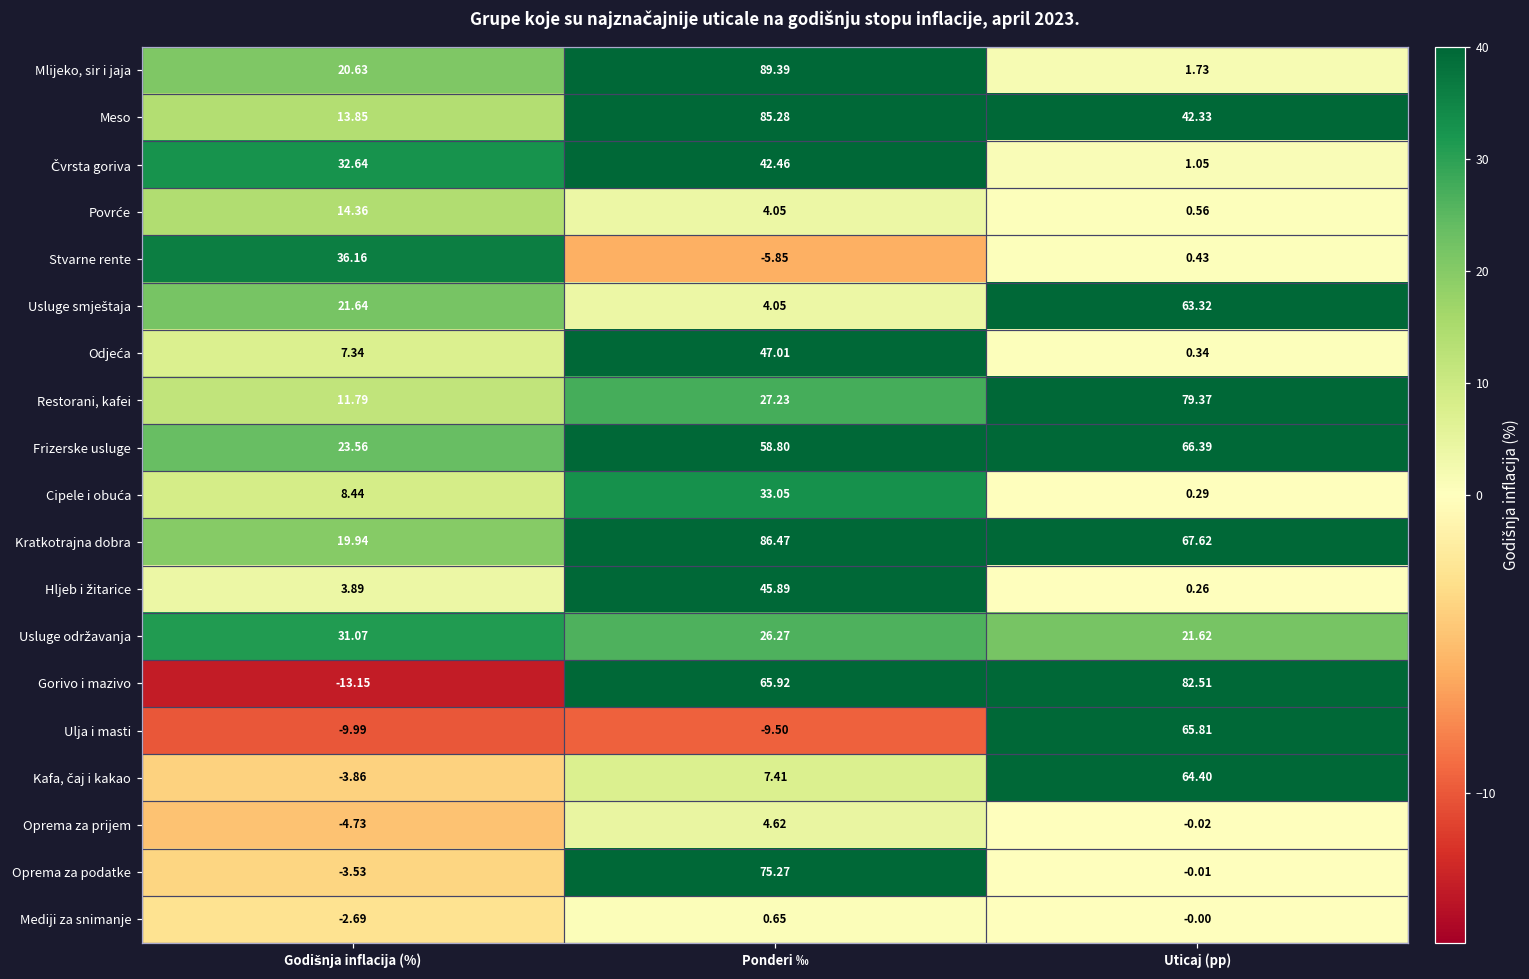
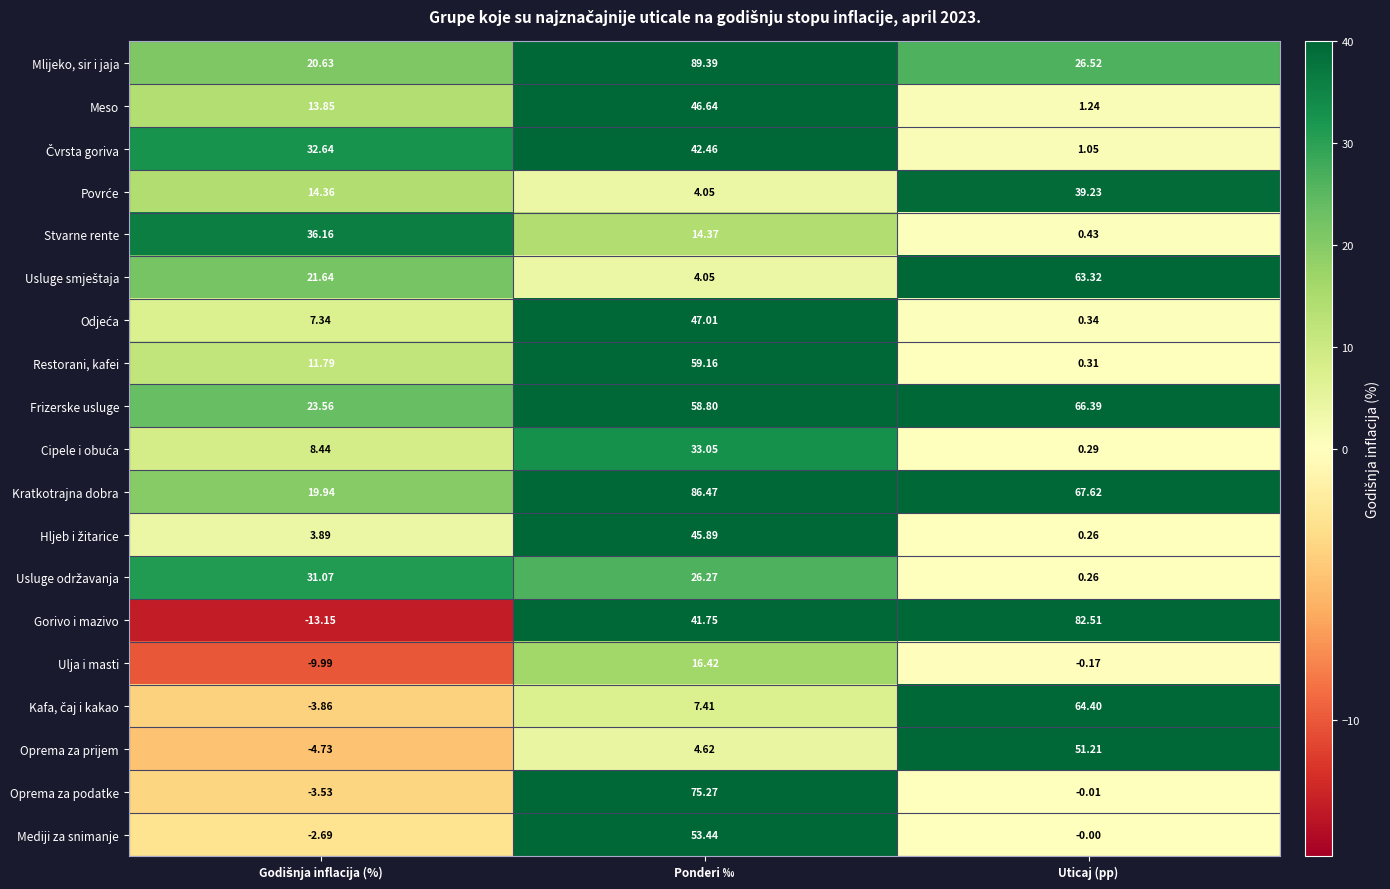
Mlijeko, sir i jaja, Uticaj (pp): 1.73 -> 26.52
Meso, Ponderi ‰: 85.28 -> 46.64
Meso, Uticaj (pp): 42.33 -> 1.24
Povrće, Uticaj (pp): 0.56 -> 39.23
Stvarne rente, Ponderi ‰: -5.85 -> 14.37
Restorani, kafei, Ponderi ‰: 27.23 -> 59.16
Restorani, kafei, Uticaj (pp): 79.37 -> 0.31
Usluge održavanja, Uticaj (pp): 21.62 -> 0.26
Gorivo i mazivo, Ponderi ‰: 65.92 -> 41.75
Ulja i masti, Ponderi ‰: -9.50 -> 16.42
Ulja i masti, Uticaj (pp): 65.81 -> -0.17
Oprema za prijem, Uticaj (pp): -0.02 -> 51.21
Mediji za snimanje, Ponderi ‰: 0.65 -> 53.44
